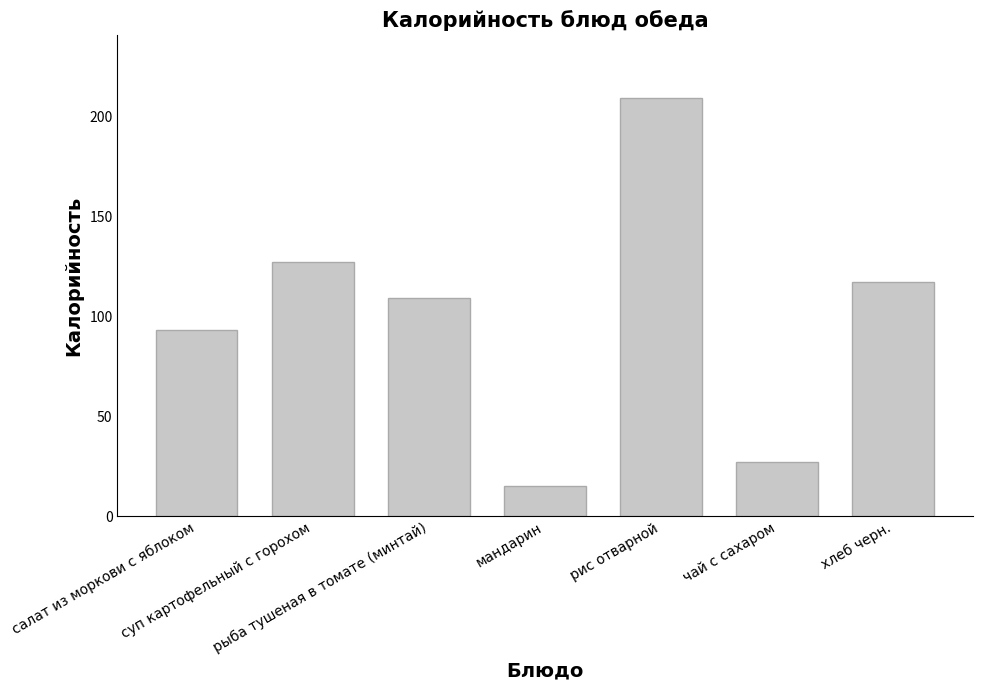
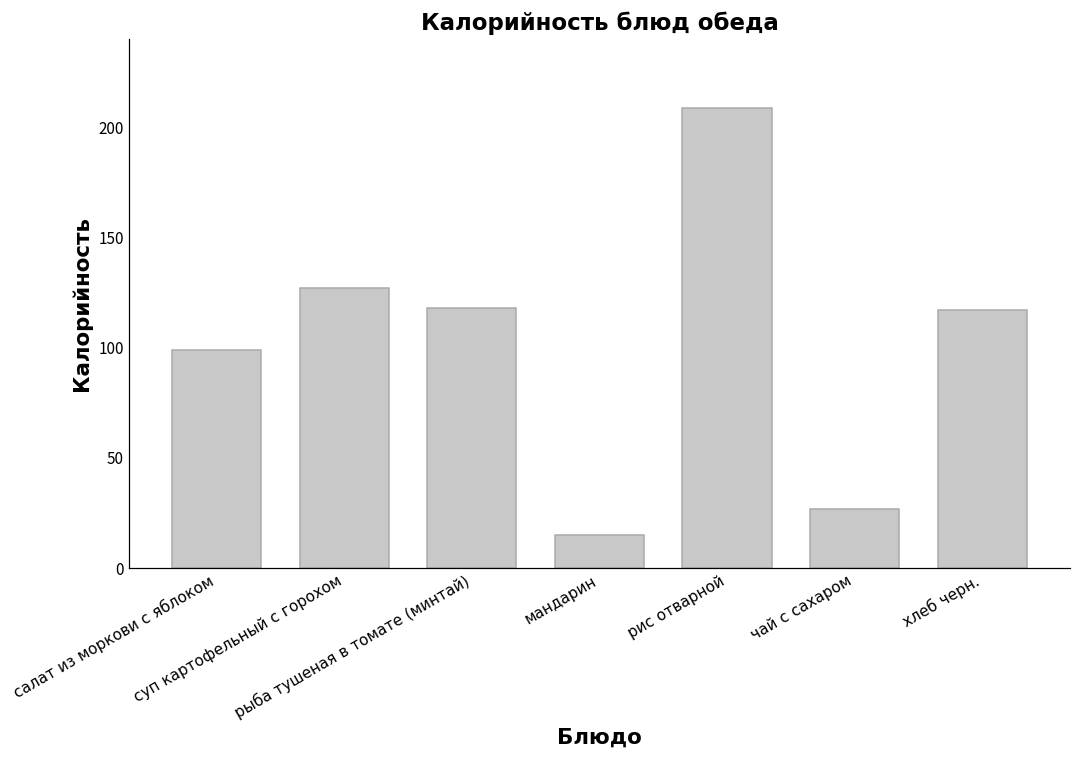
салат из моркови с яблоком: 93 -> 99
рыба тушеная в томате (минтай): 109 -> 118
